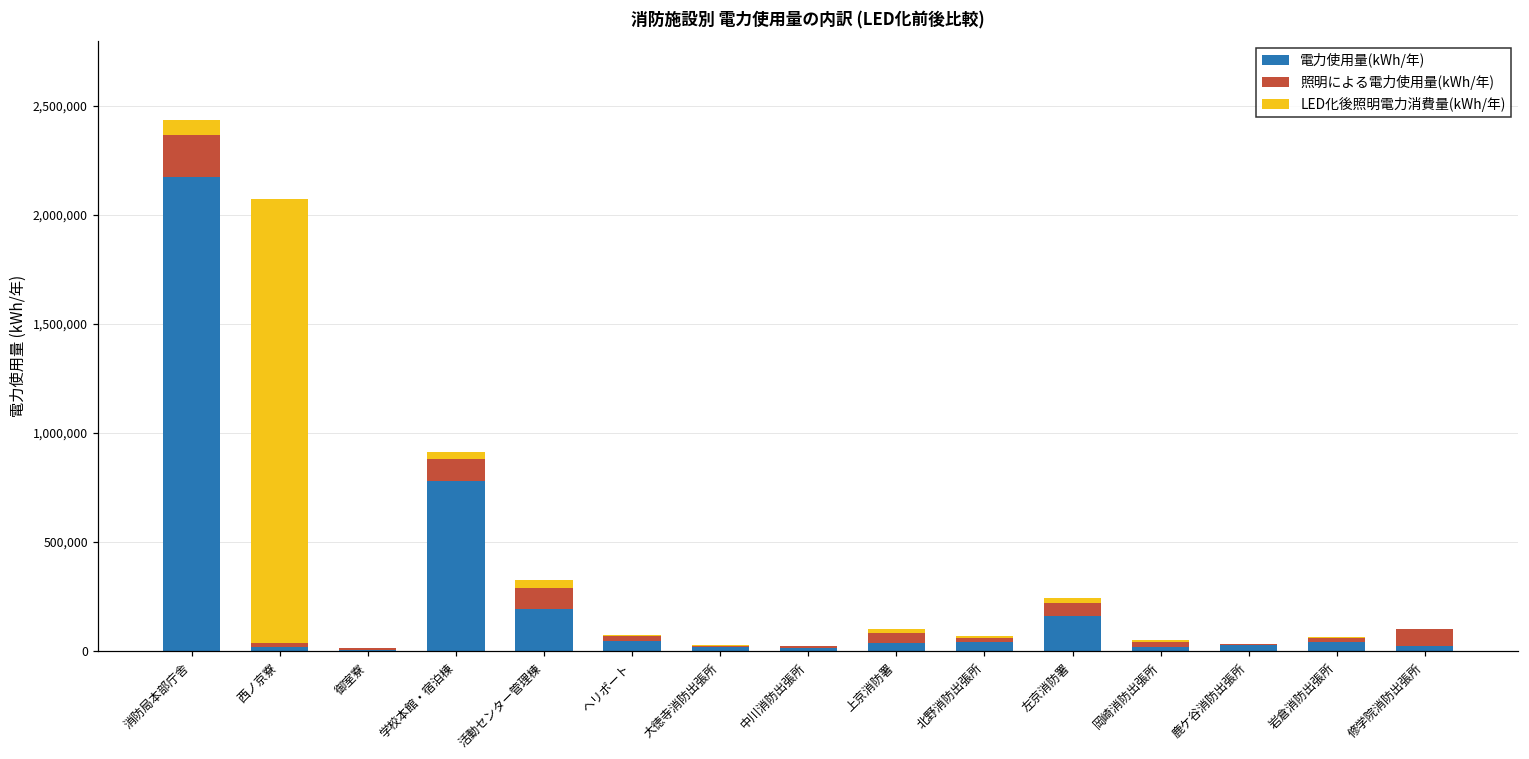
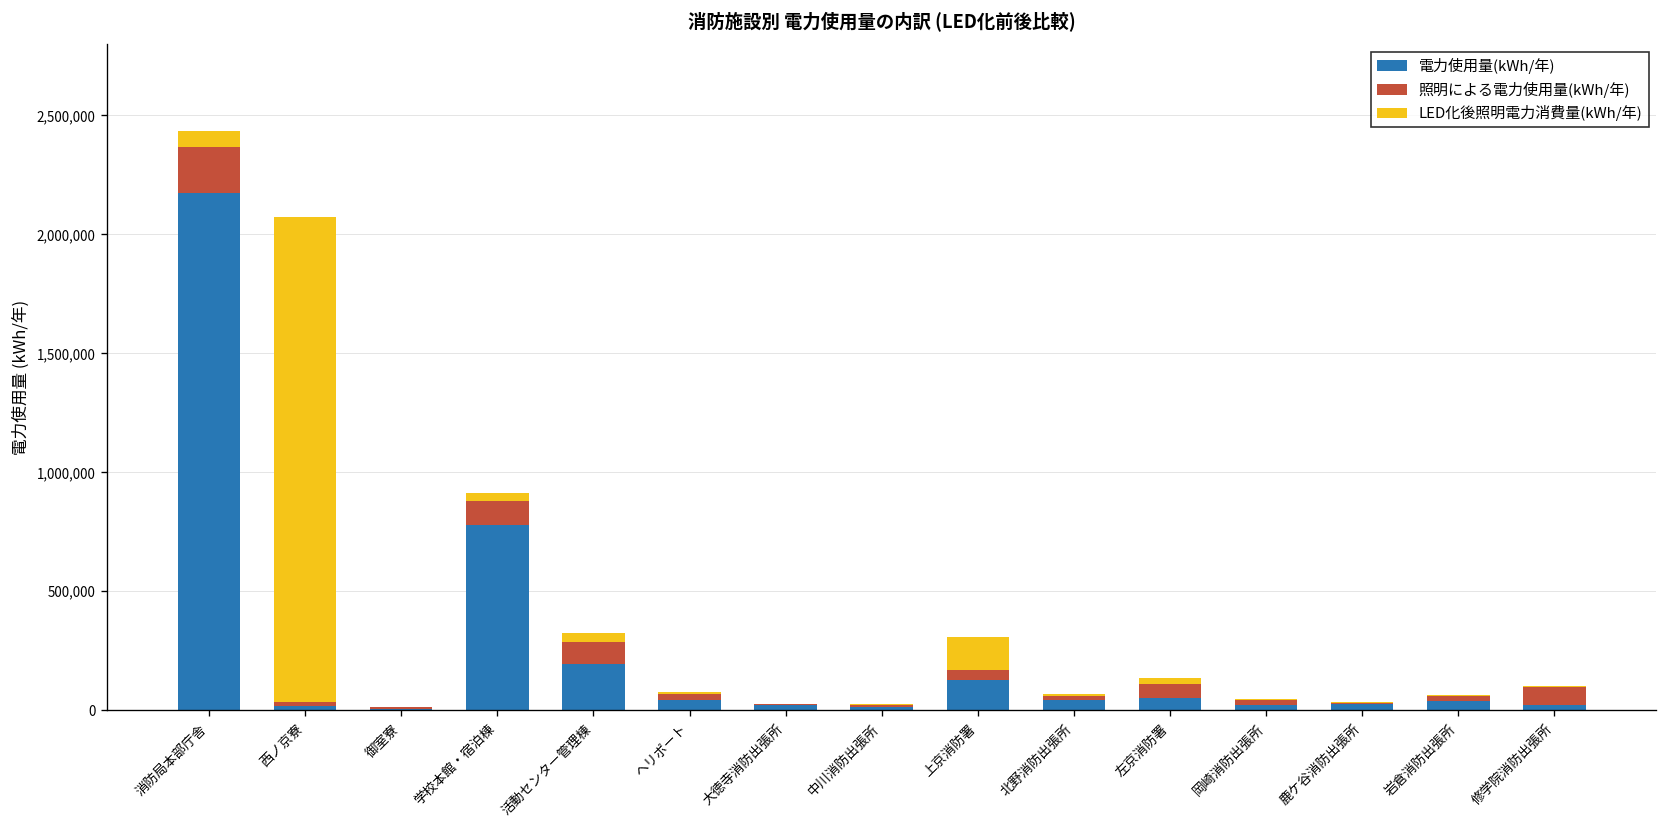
電力使用量(kWh/年), 上京消防署: 40,000 -> 130,000
LED化後照明電力消費量(kWh/年), 上京消防署: 20,000 -> 140,000
電力使用量(kWh/年), 左京消防署: 160,000 -> 50,000
